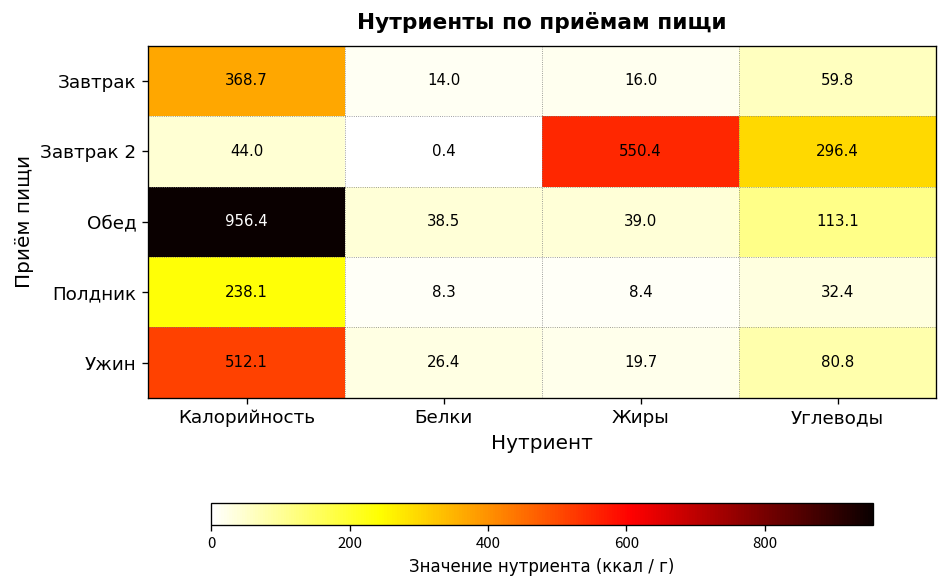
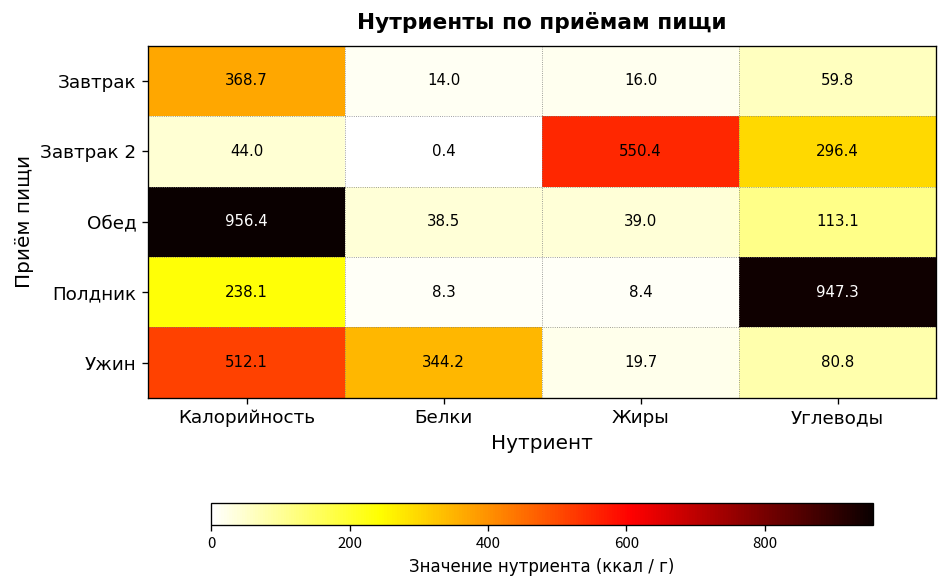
Полдник, Углеводы: 32.4 -> 947.3
Ужин, Белки: 26.4 -> 344.2
